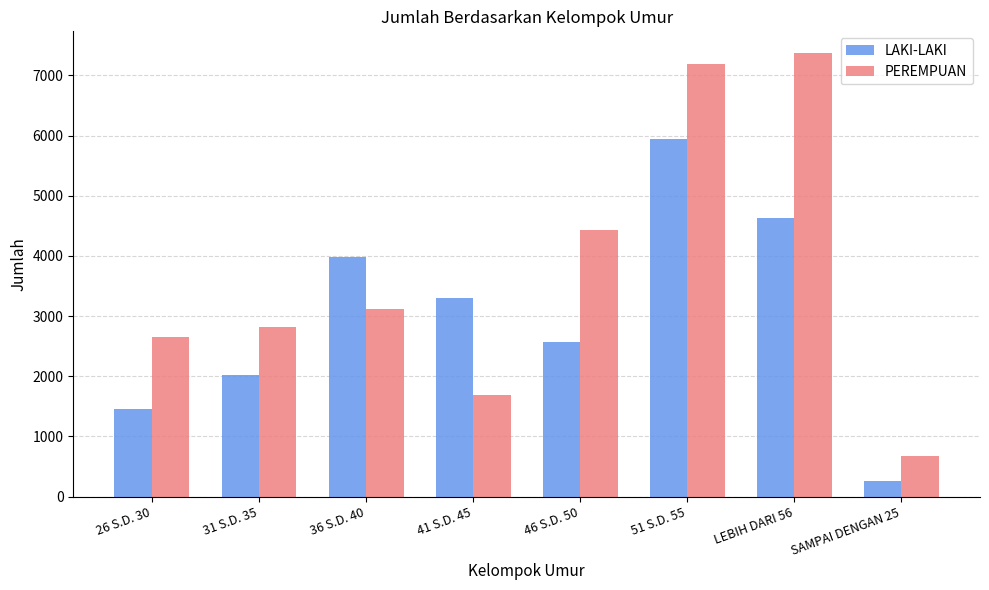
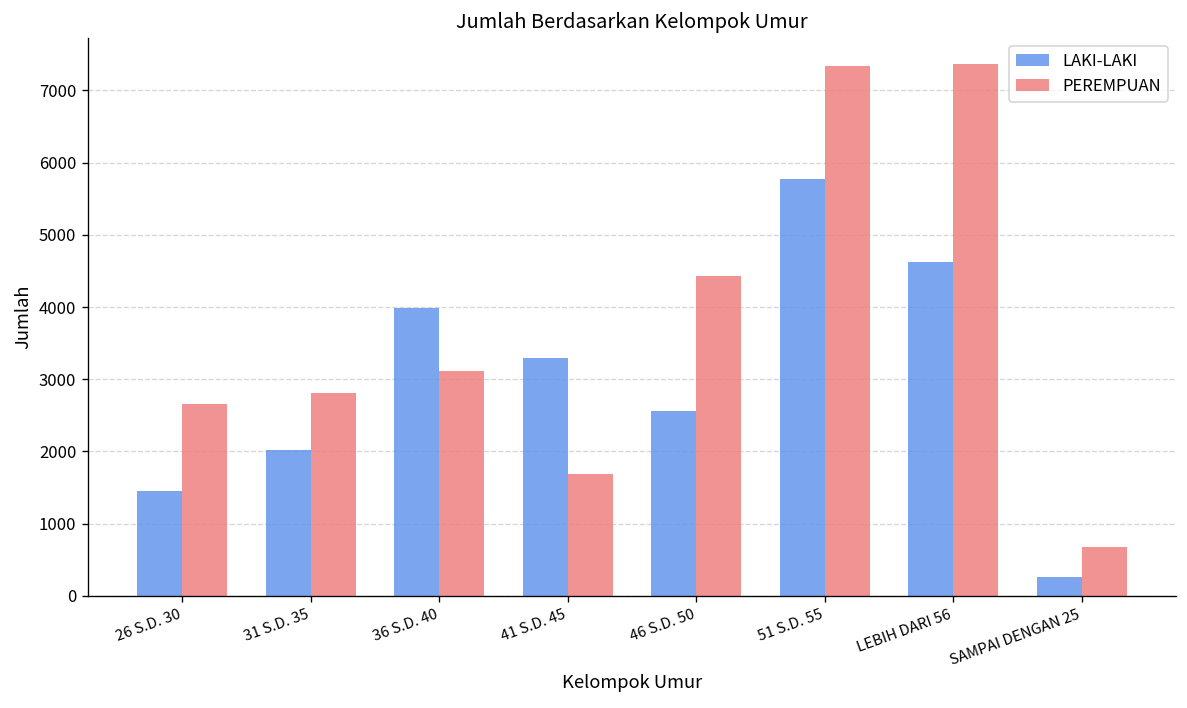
LAKI-LAKI, 51 S.D. 55: 5900 -> 5800
PEREMPUAN, 51 S.D. 55: 7200 -> 7300
